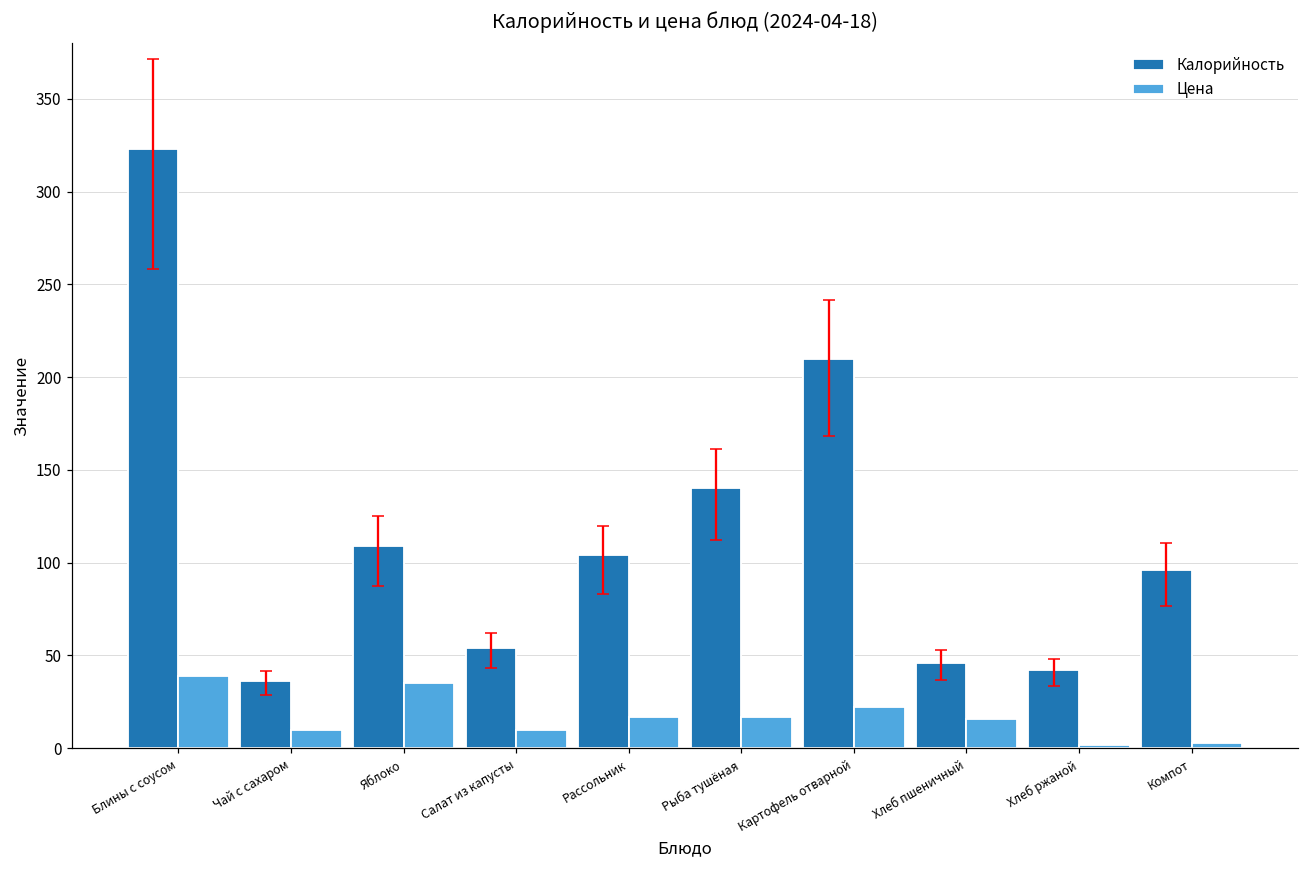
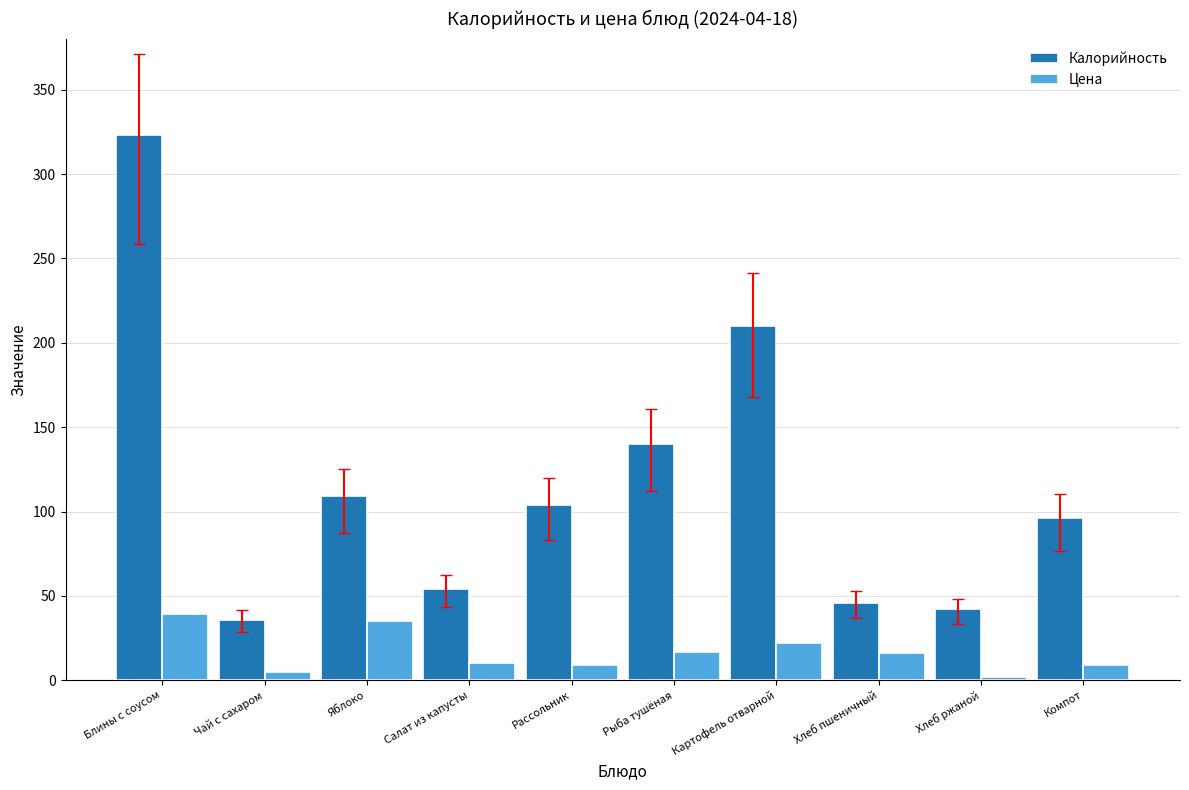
Цена, Чай с сахаром: 10 -> 5
Цена, Рассольник: 17 -> 9
Цена, Компот: 3 -> 9
